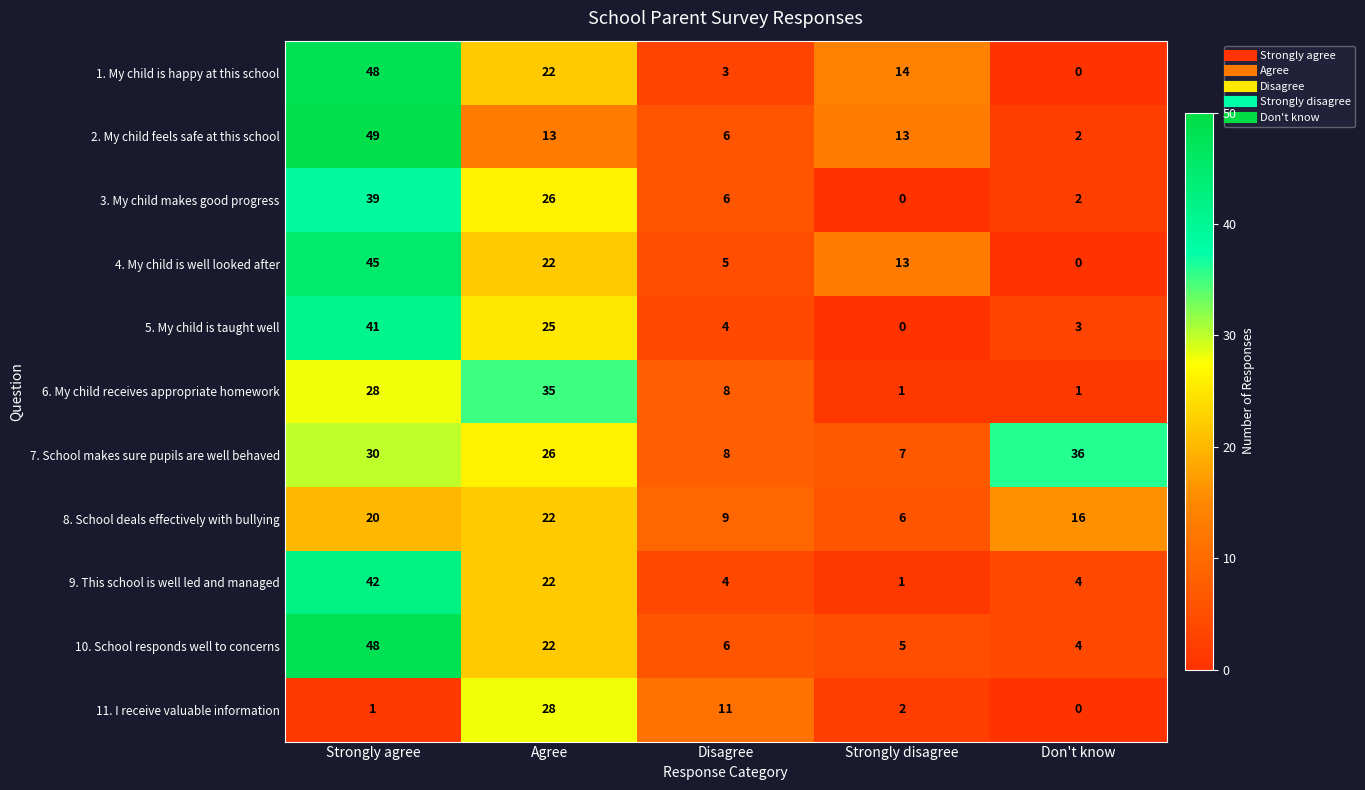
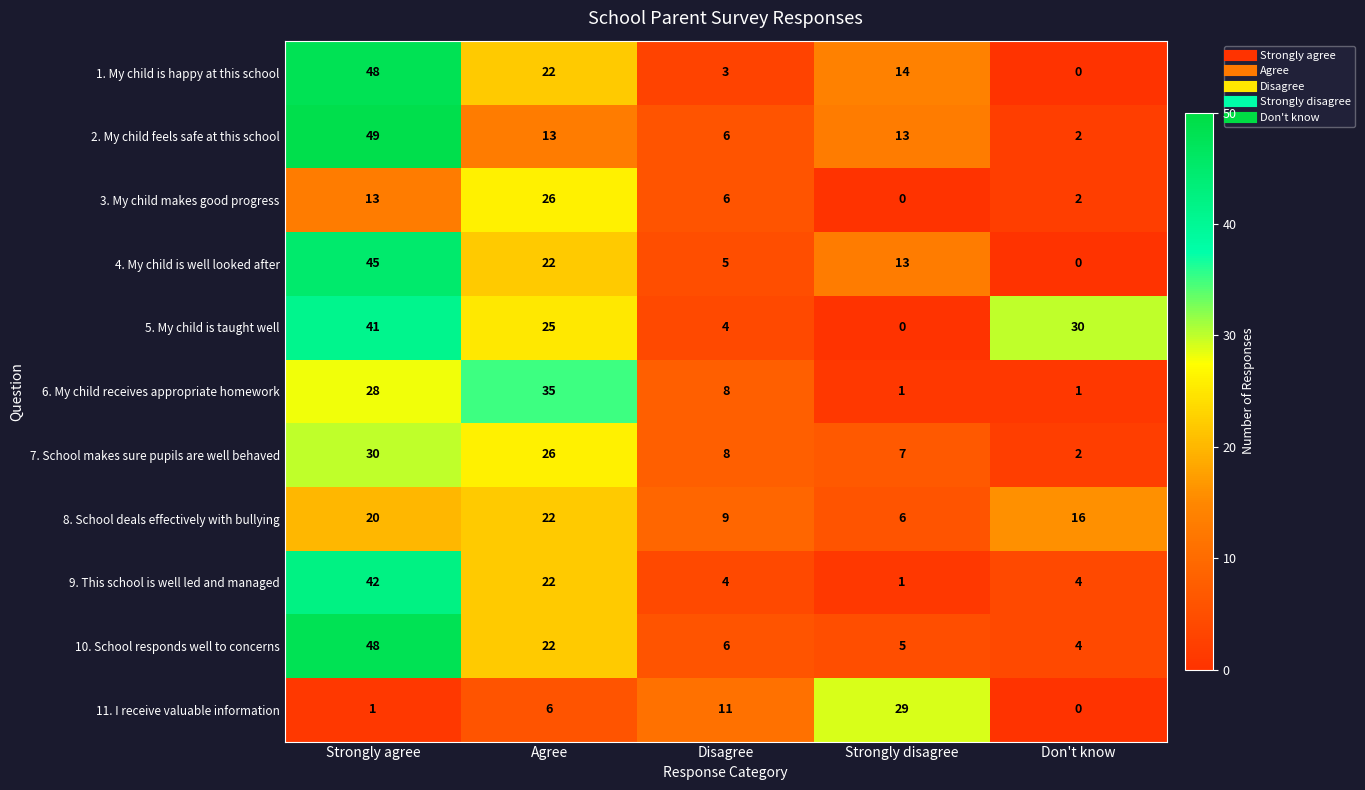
3. My child makes good progress, Strongly agree: 39 -> 13
5. My child is taught well, Don't know: 3 -> 30
7. School makes sure pupils are well behaved, Don't know: 36 -> 2
11. I receive valuable information, Agree: 28 -> 6
11. I receive valuable information, Strongly disagree: 2 -> 29
